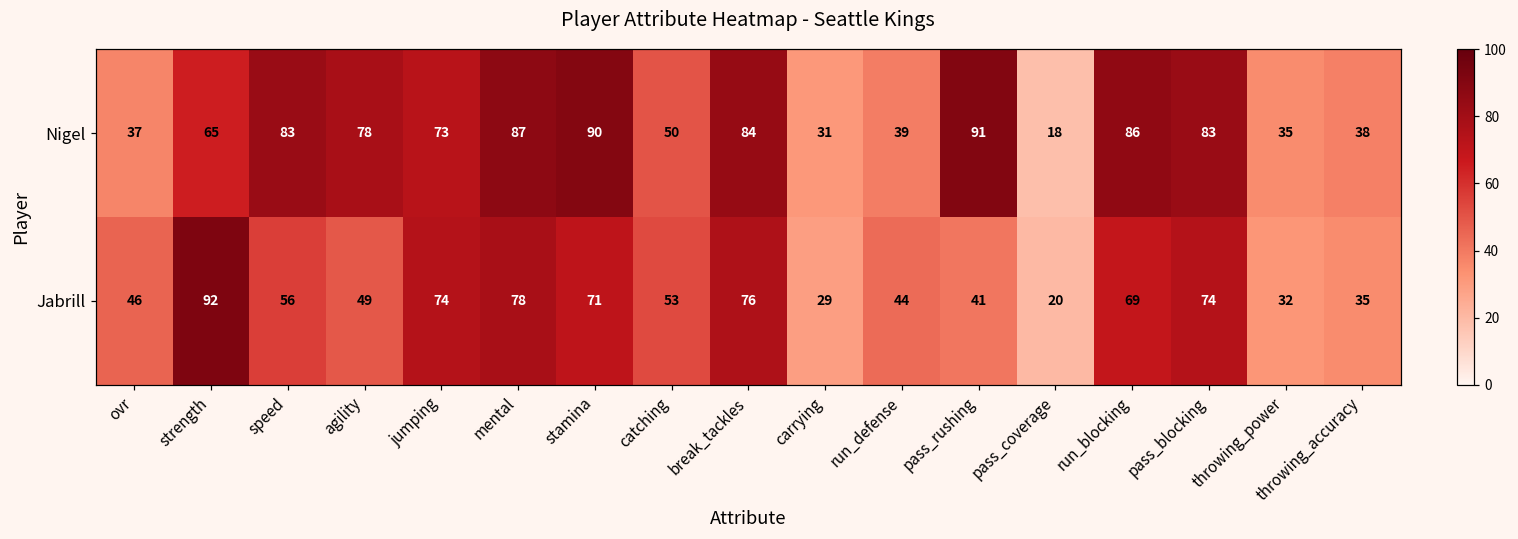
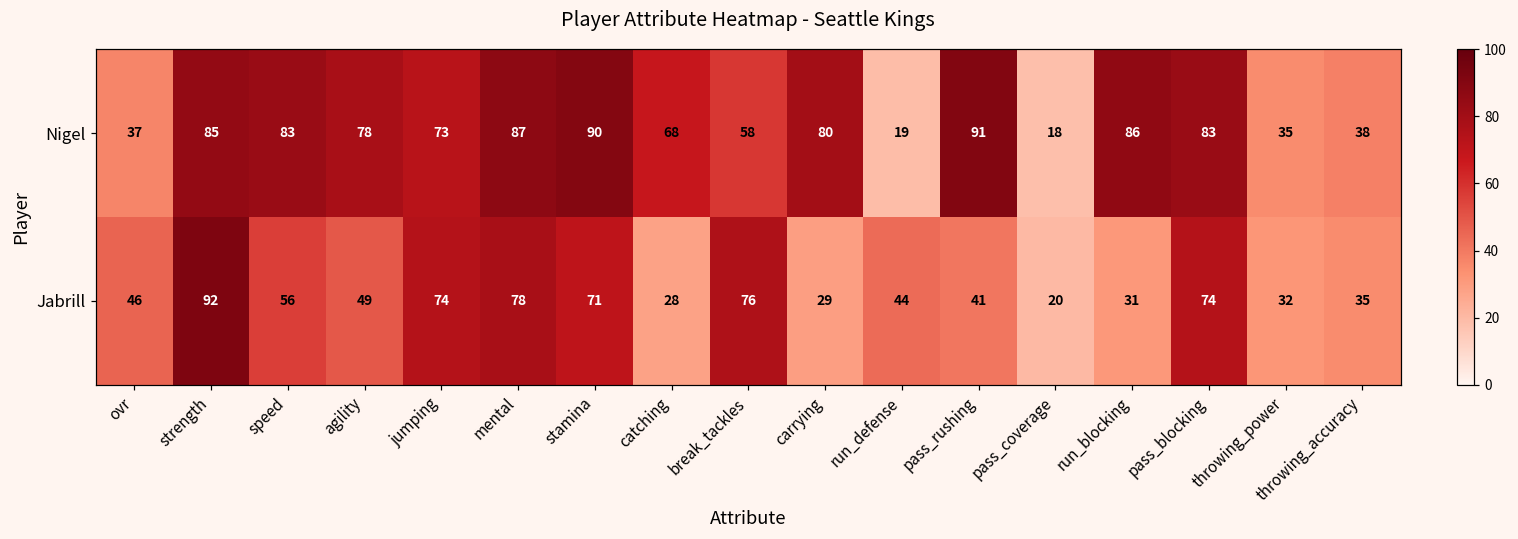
Nigel, strength: 65 -> 85
Nigel, catching: 50 -> 68
Nigel, break_tackles: 84 -> 58
Nigel, carrying: 31 -> 80
Nigel, run_defense: 39 -> 19
Jabrill, catching: 53 -> 28
Jabrill, run_blocking: 69 -> 31
